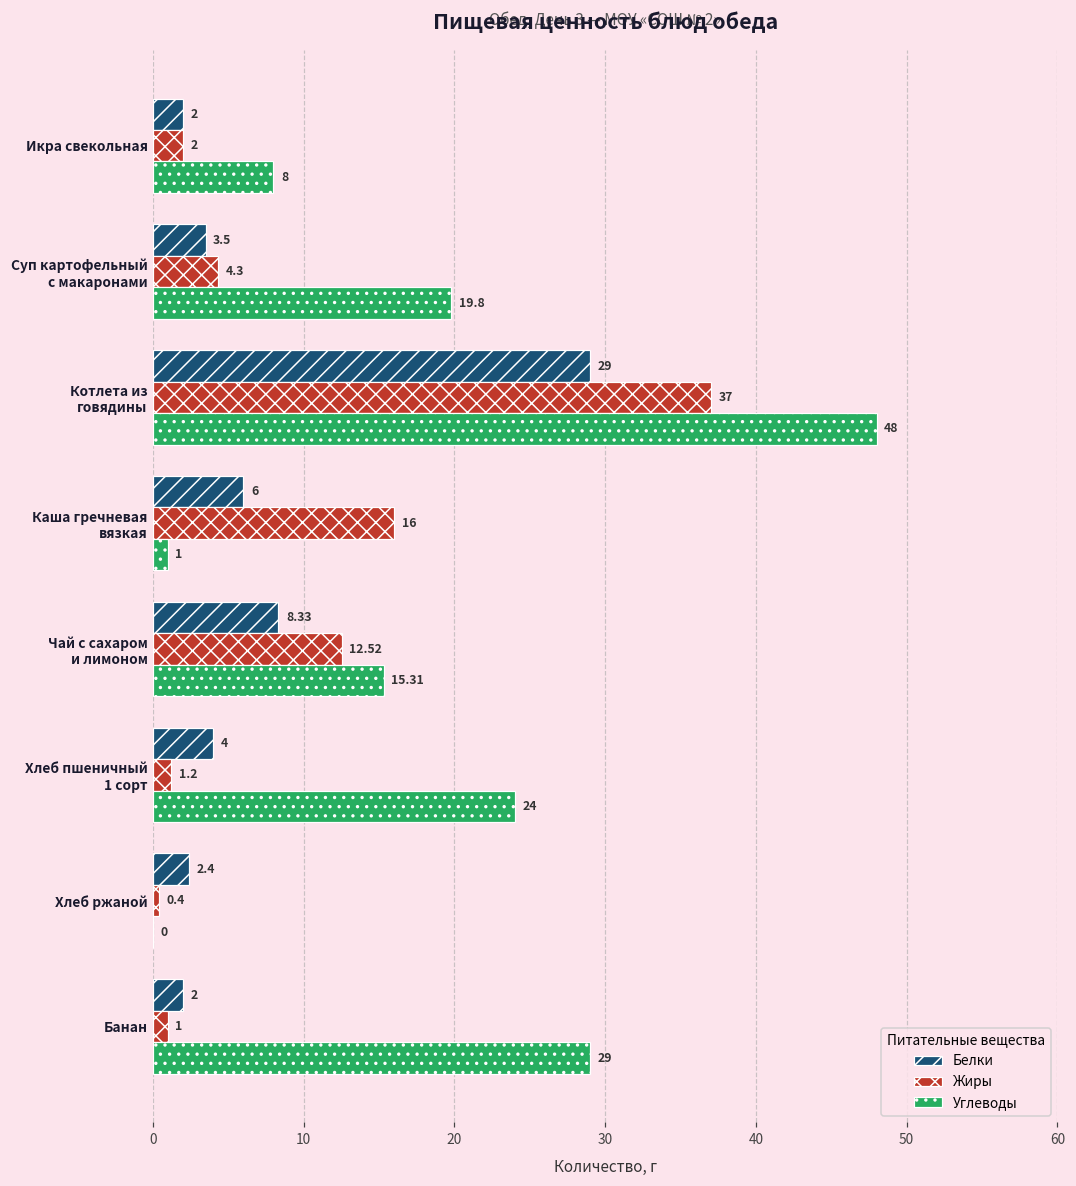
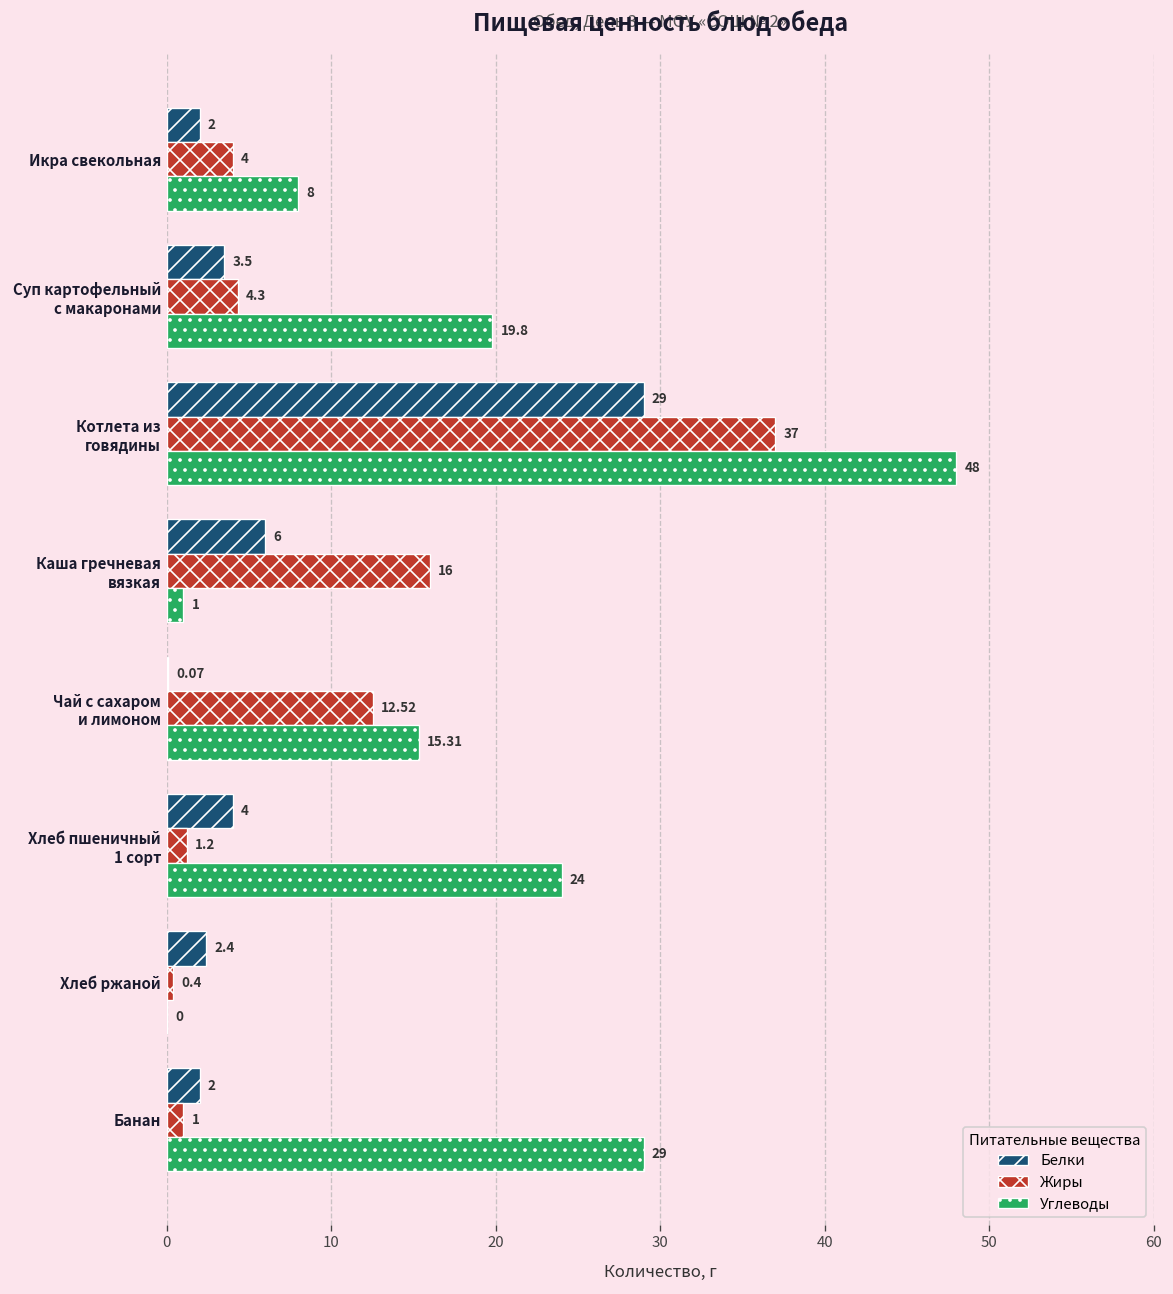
Жиры, Икра свекольная: 2 -> 4
Белки, Чай с сахаром и лимоном: 8.33 -> 0.07
